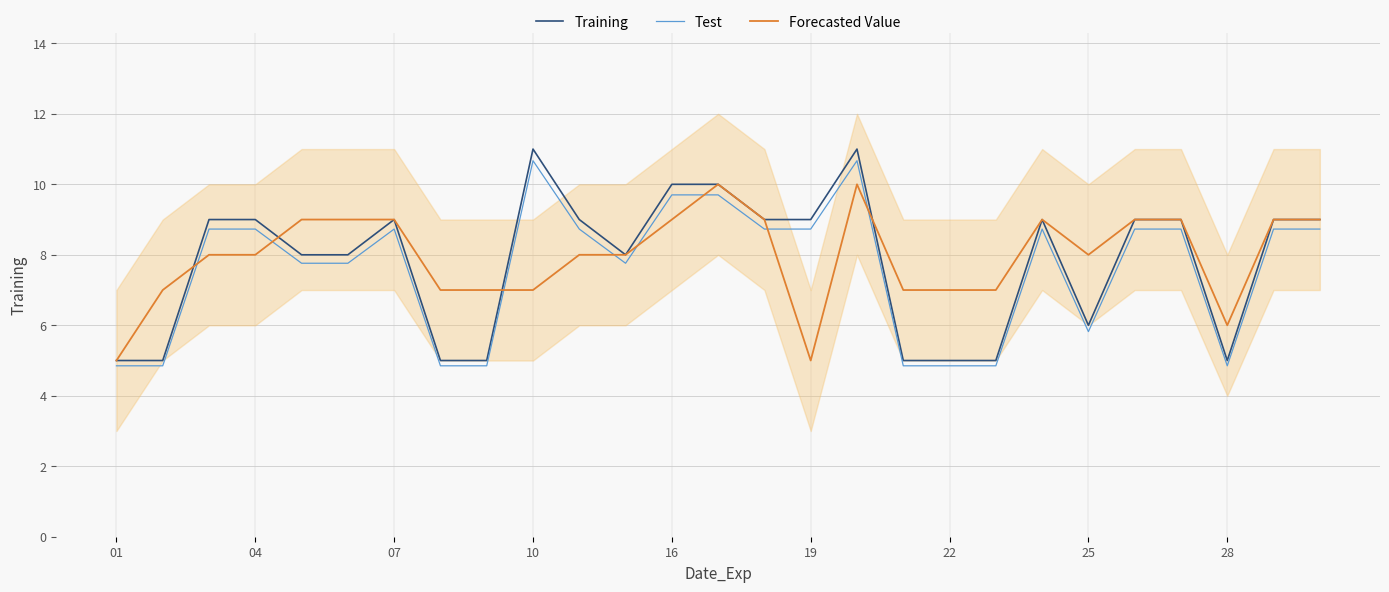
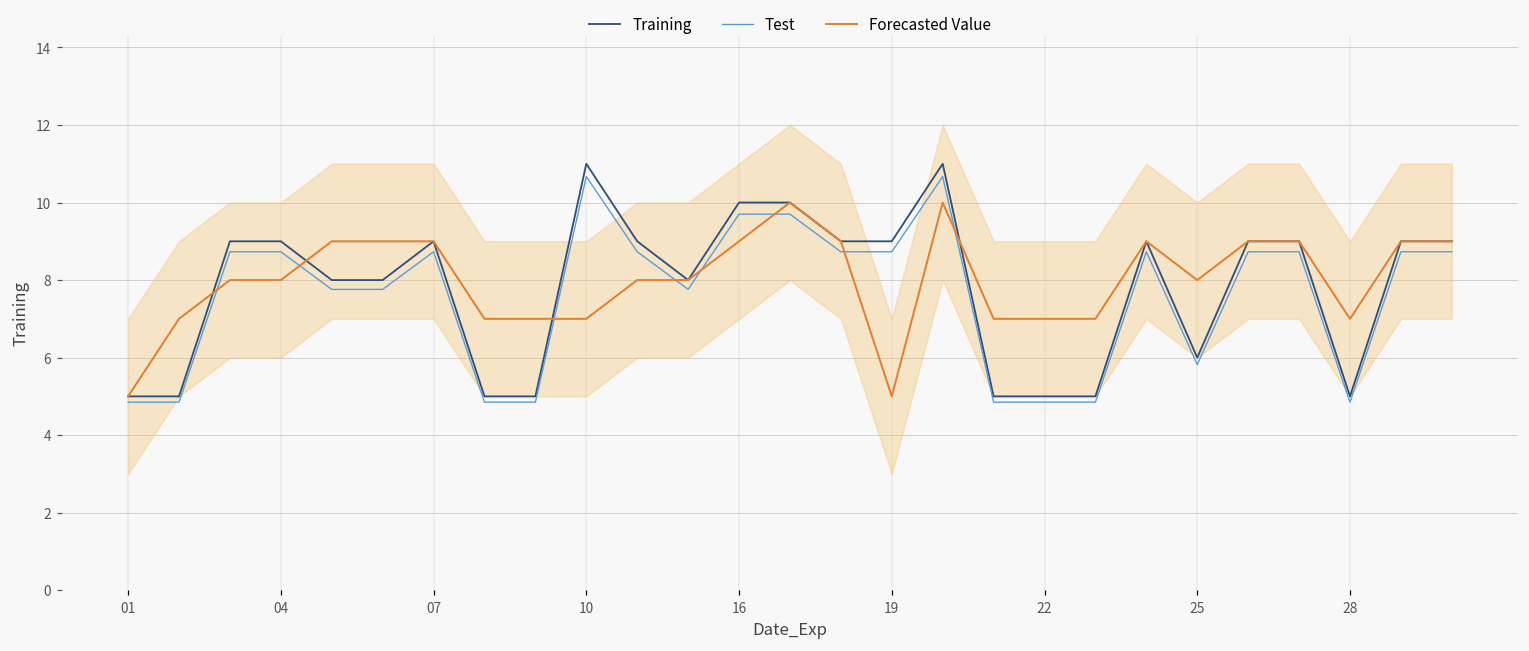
Forecasted Value, 28: 6 -> 7
